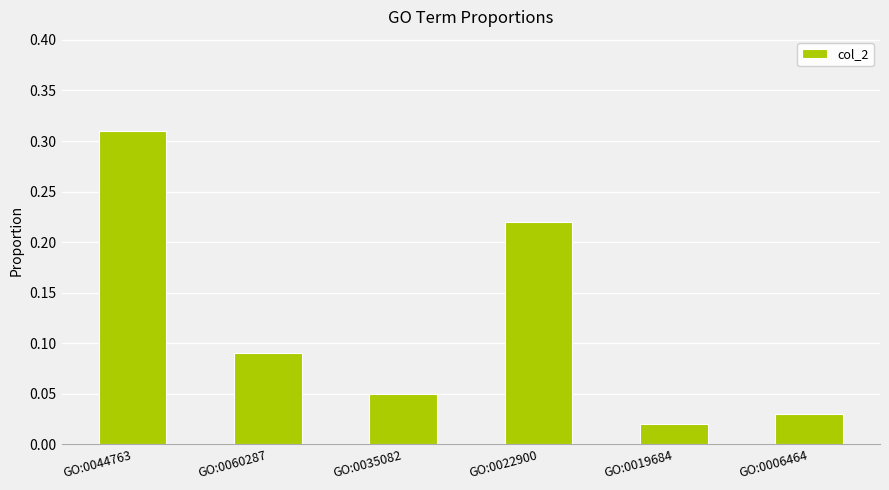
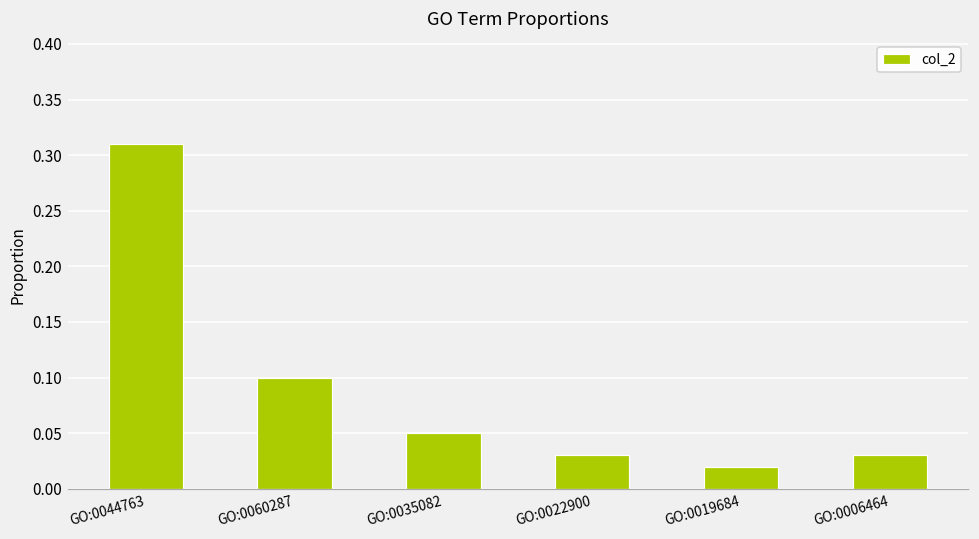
GO:0060287: 0.09 -> 0.10
GO:0022900: 0.22 -> 0.03
